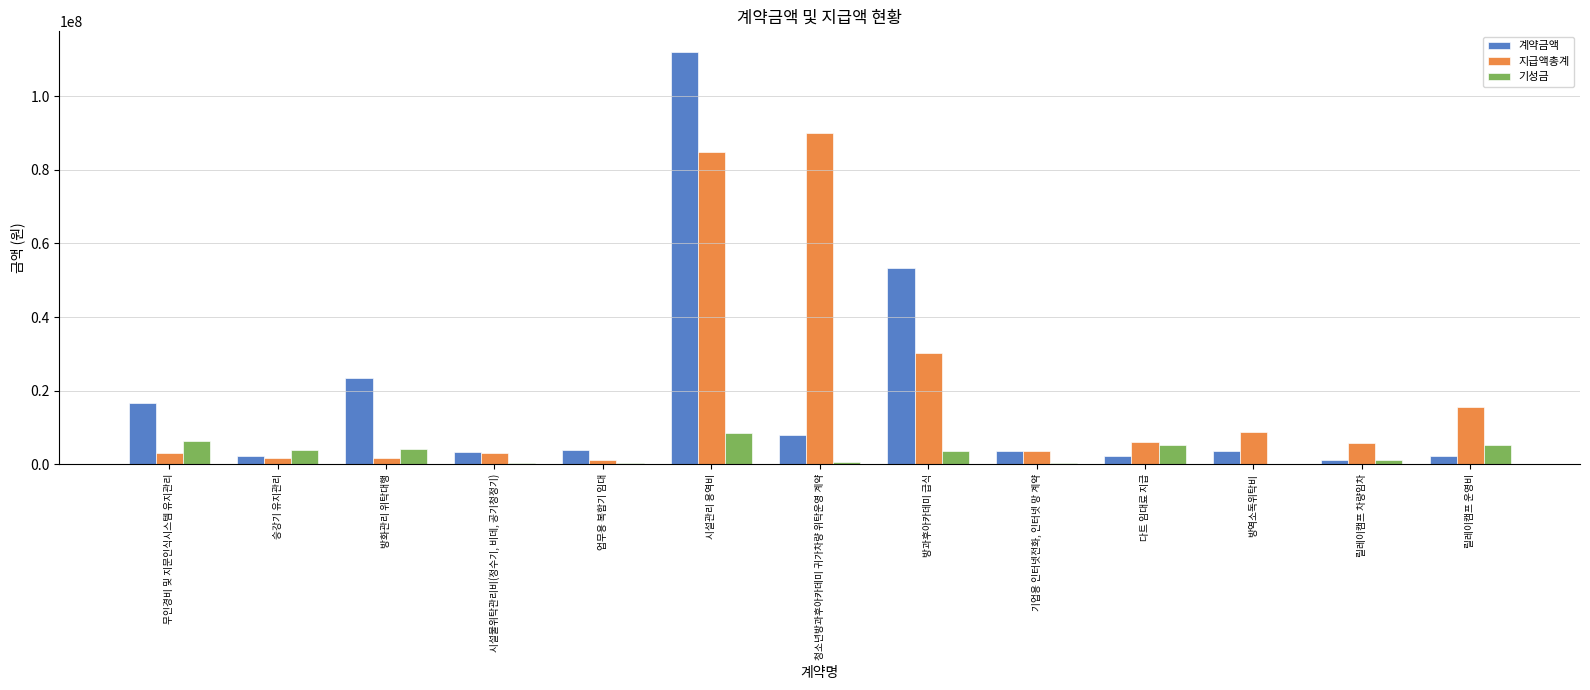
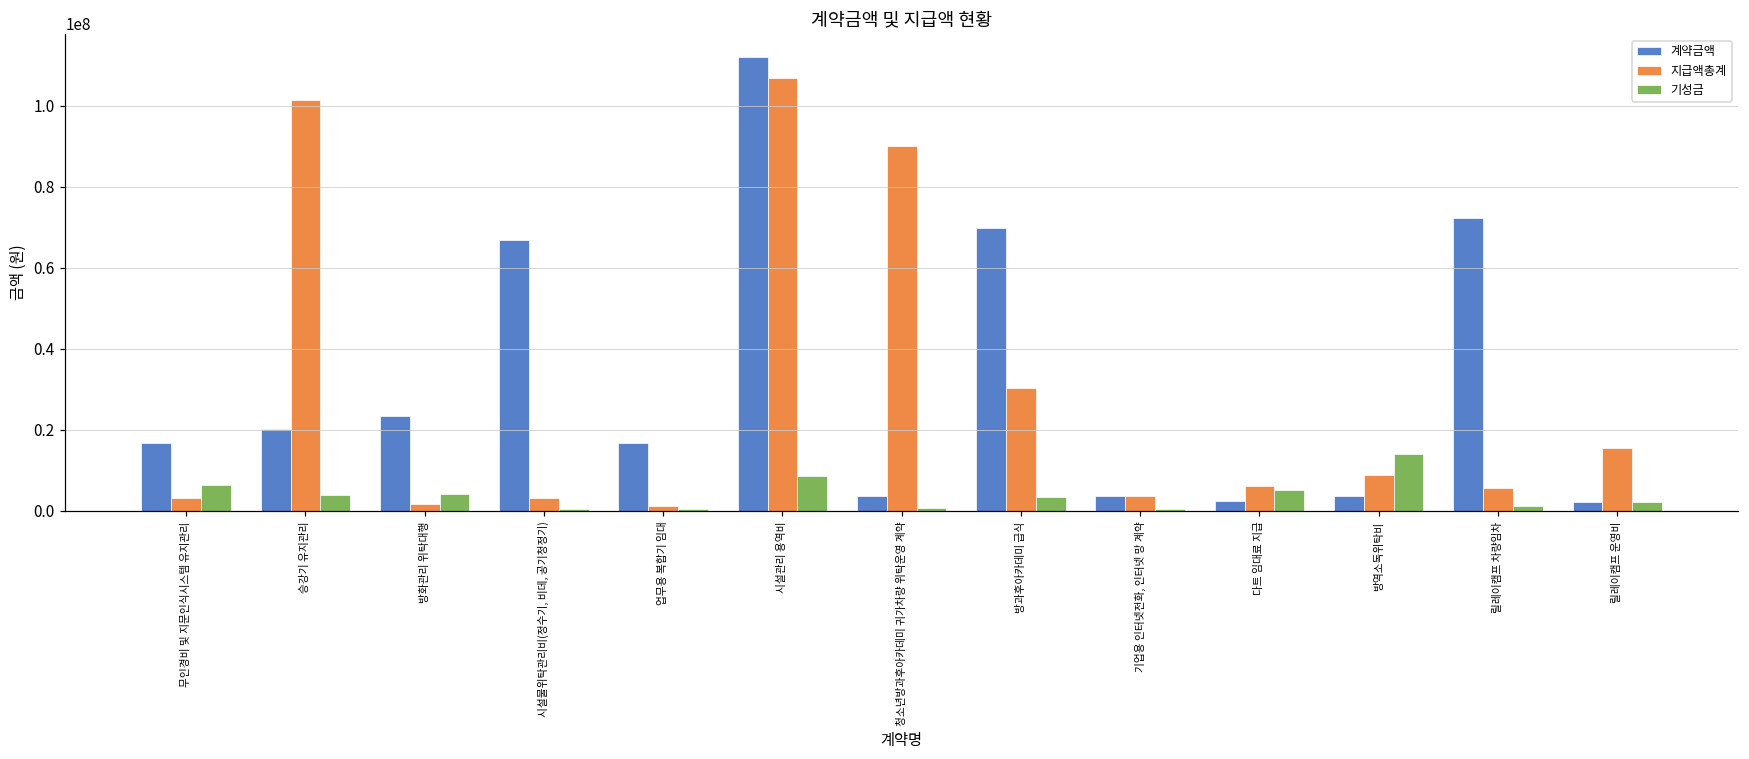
계약금액, 승강기 유지관리: 2000000 -> 20000000
지급액총계, 승강기 유지관리: 2000000 -> 101000000
계약금액, 시설물위탁관리비(정수기, 비데, 공기청정기): 3000000 -> 67000000
계약금액, 업무용 복합기 임대: 4000000 -> 17000000
지급액총계, 시설관리 용역비: 85000000 -> 107000000
계약금액, 청소년방과후아카데미 귀가차량 위탁운영 계약: 8000000 -> 4000000
계약금액, 방과후아카데미 급식: 53000000 -> 70000000
기성금, 방역소독위탁비: 0 -> 14000000
계약금액, 릴레이캠프 차량임차: 1000000 -> 72000000
기성금, 릴레이캠프 운영비: 5000000 -> 2000000
